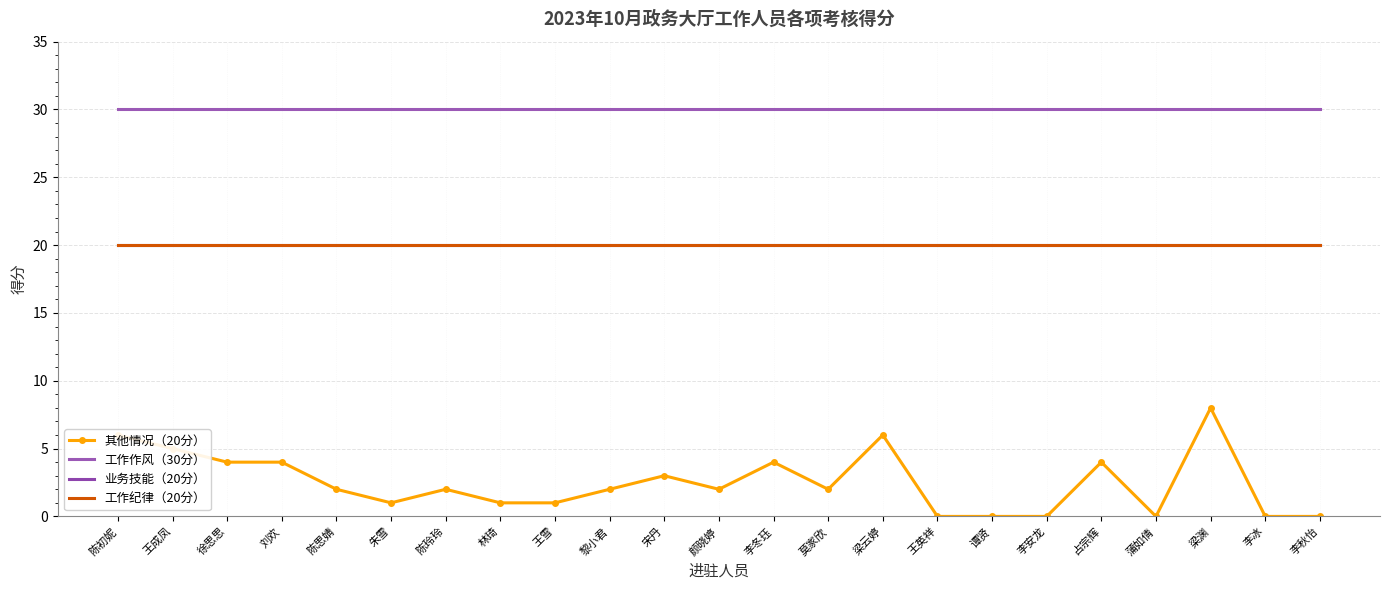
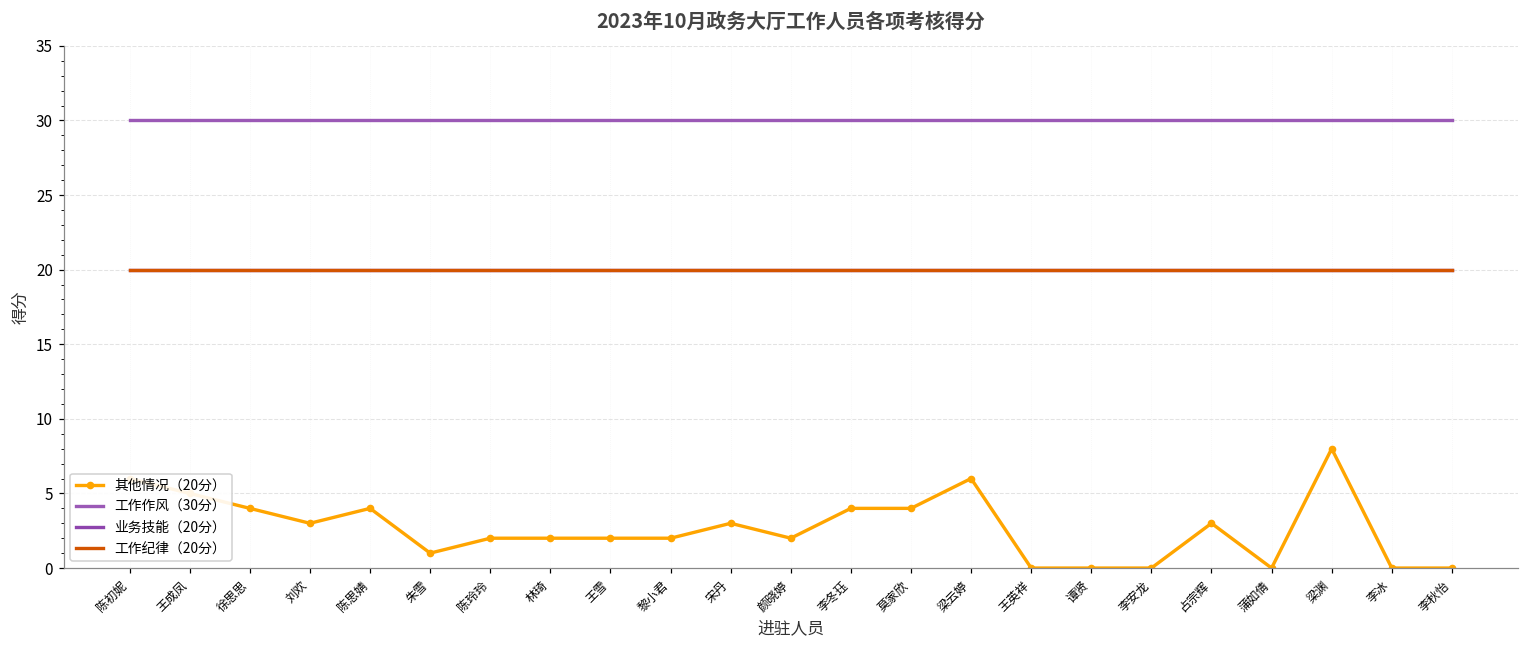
其他情况（20分）, 刘欢: 4 -> 3
其他情况（20分）, 陈思婧: 2 -> 4
其他情况（20分）, 林琦: 1 -> 2
其他情况（20分）, 王雪: 1 -> 2
其他情况（20分）, 莫家欣: 2 -> 4
其他情况（20分）, 占宗辉: 4 -> 3
